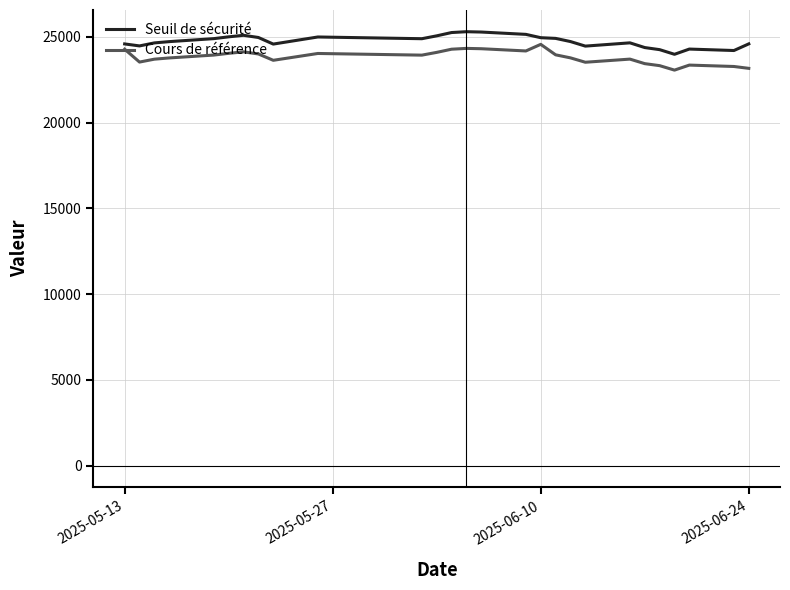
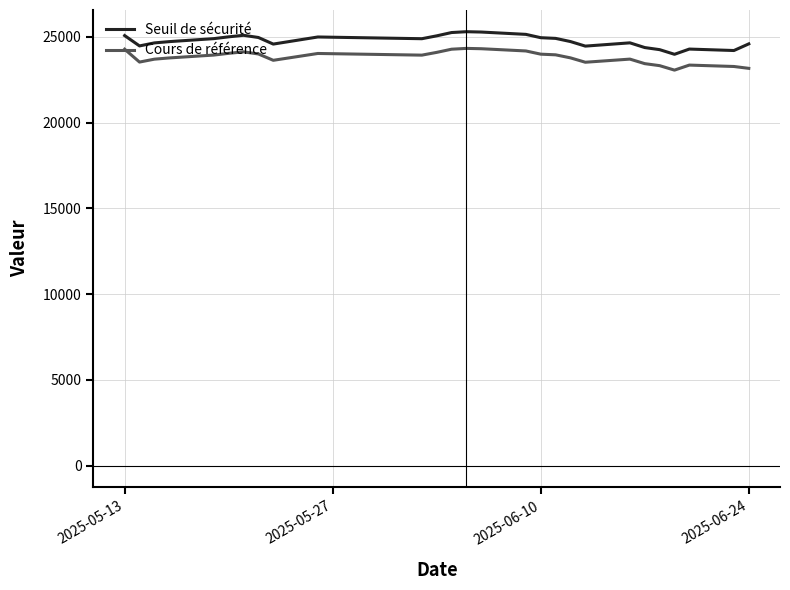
Seuil de sécurité, 2025-05-13: 24600 -> 25100
Cours de référence, 2025-06-10: 24600 -> 24000
